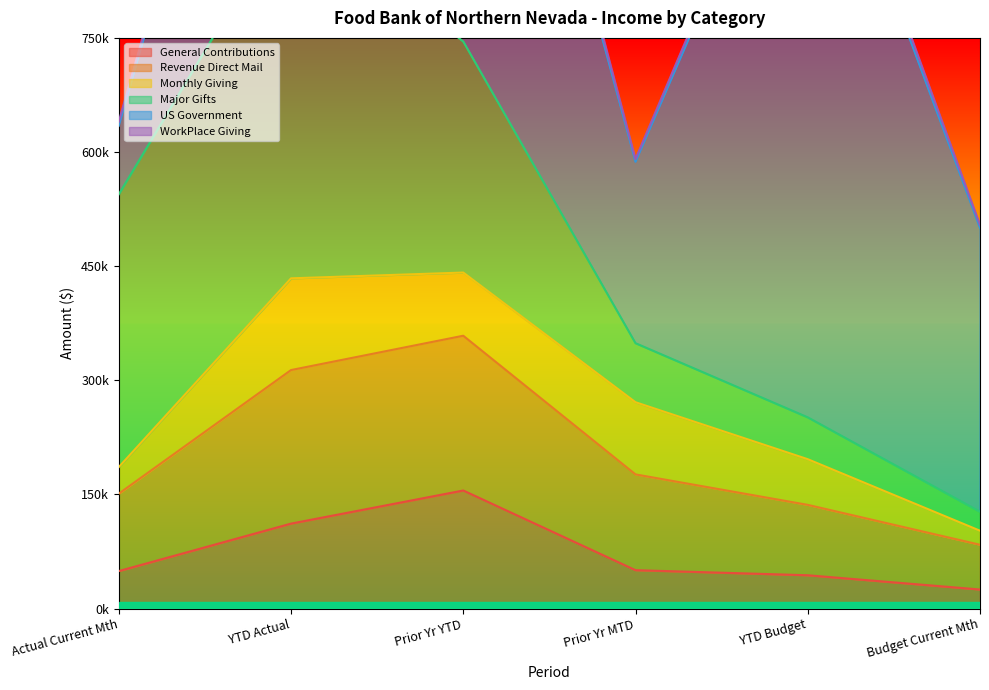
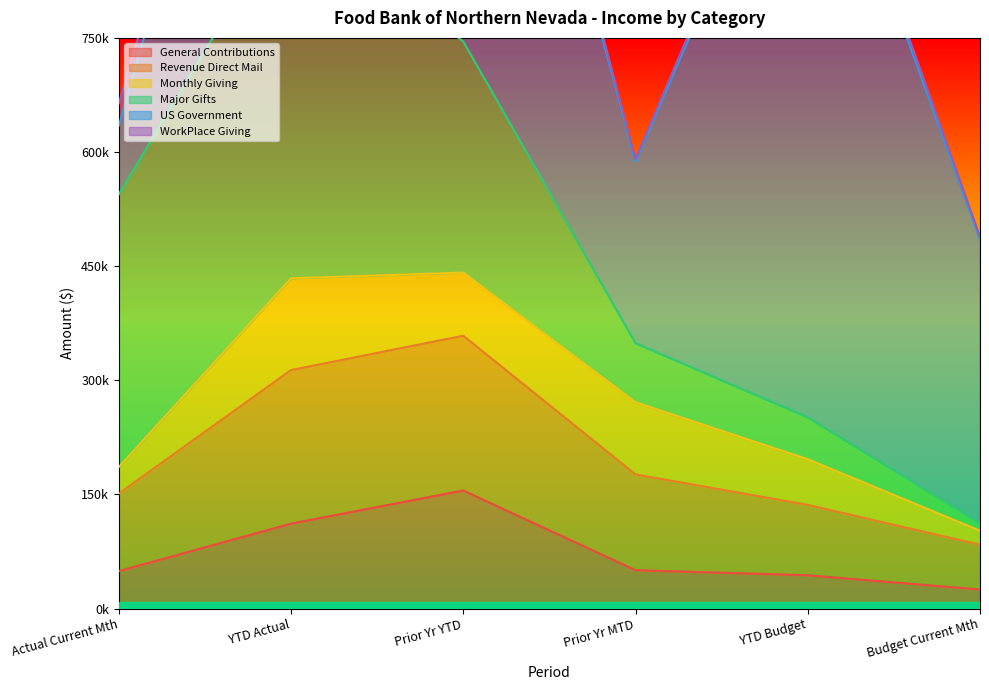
WorkPlace Giving, Actual Current Mth: 10000 -> 30000
Major Gifts, Budget Current Mth: 30000 -> 10000
